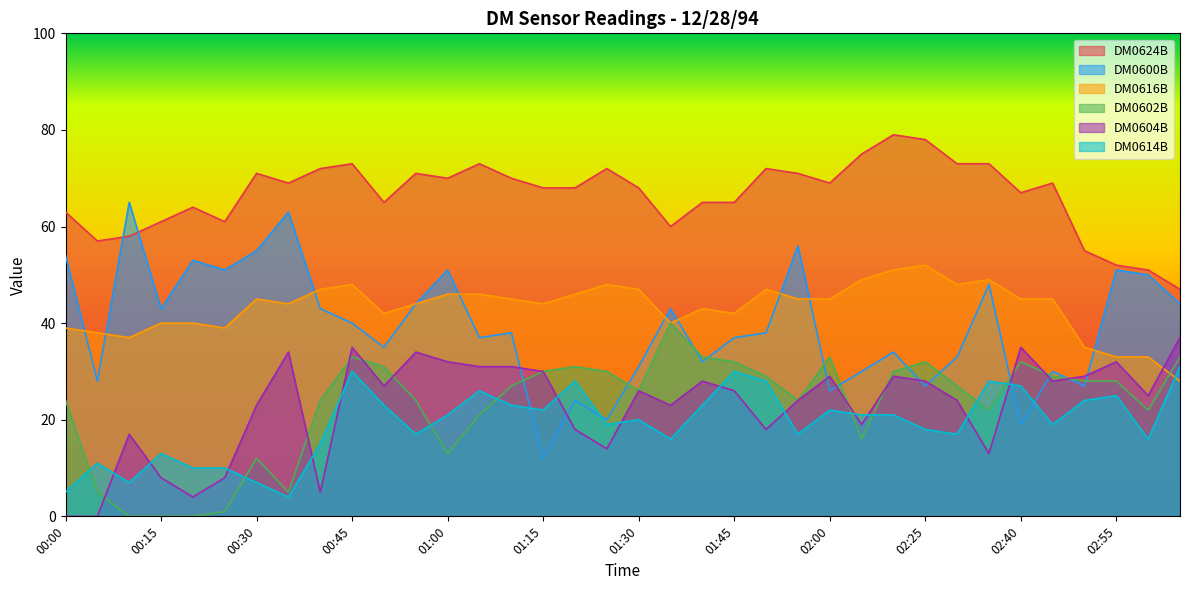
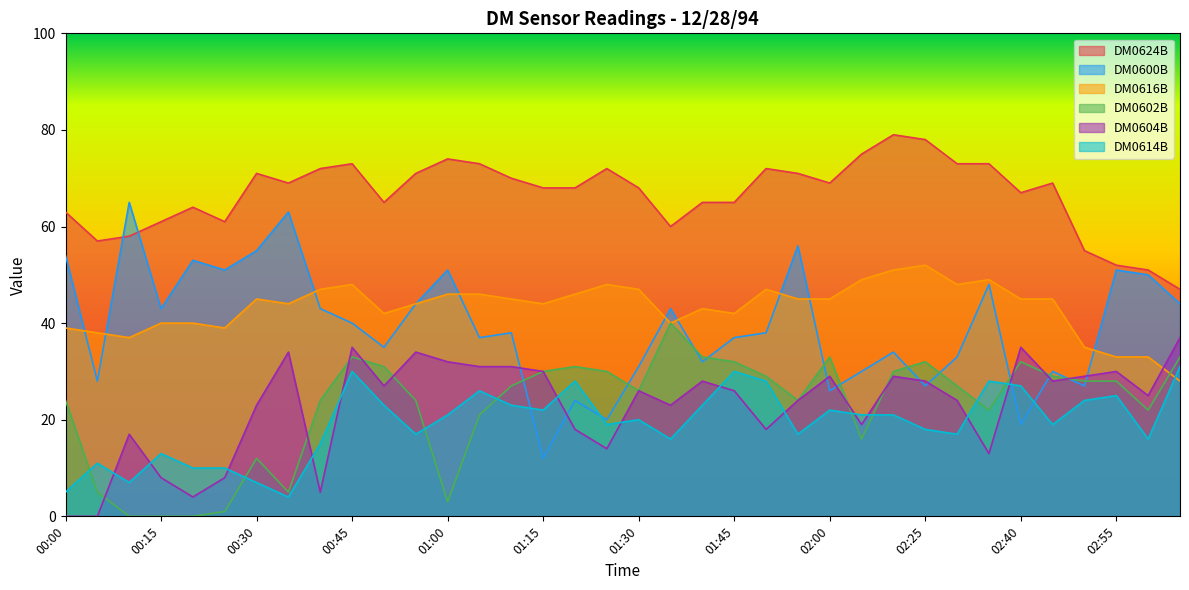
DM0624B, 01:00: 70 -> 74
DM0602B, 01:00: 13 -> 3
DM0604B, 02:55: 32 -> 30
